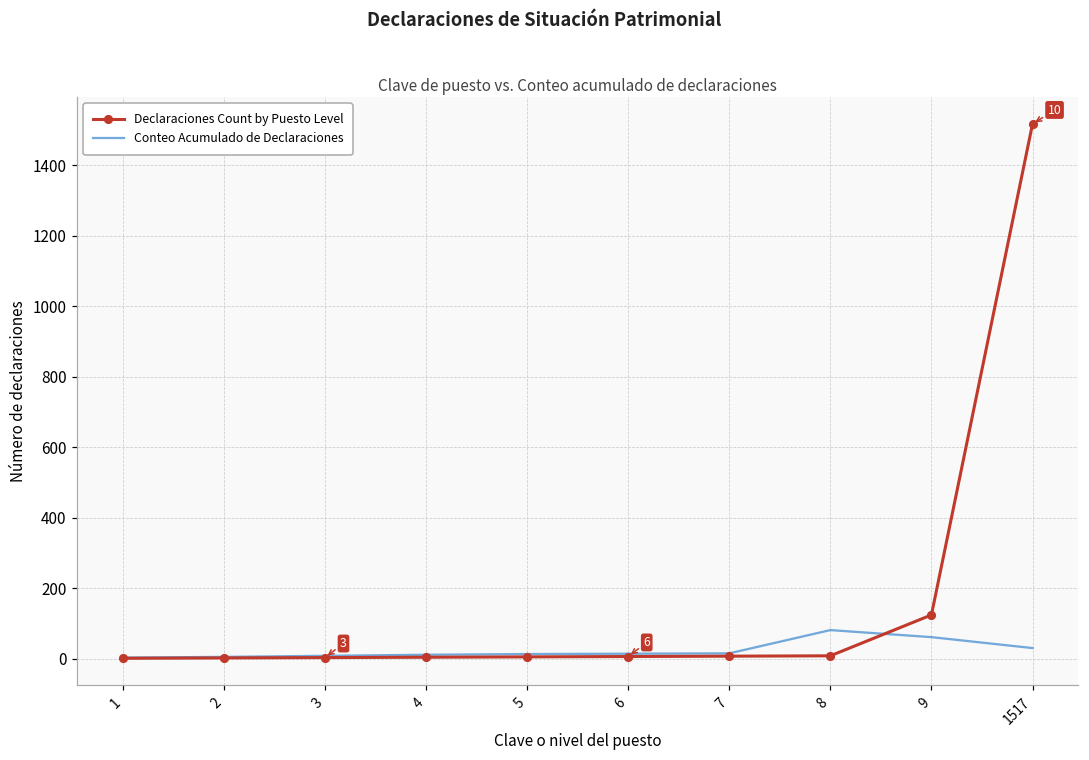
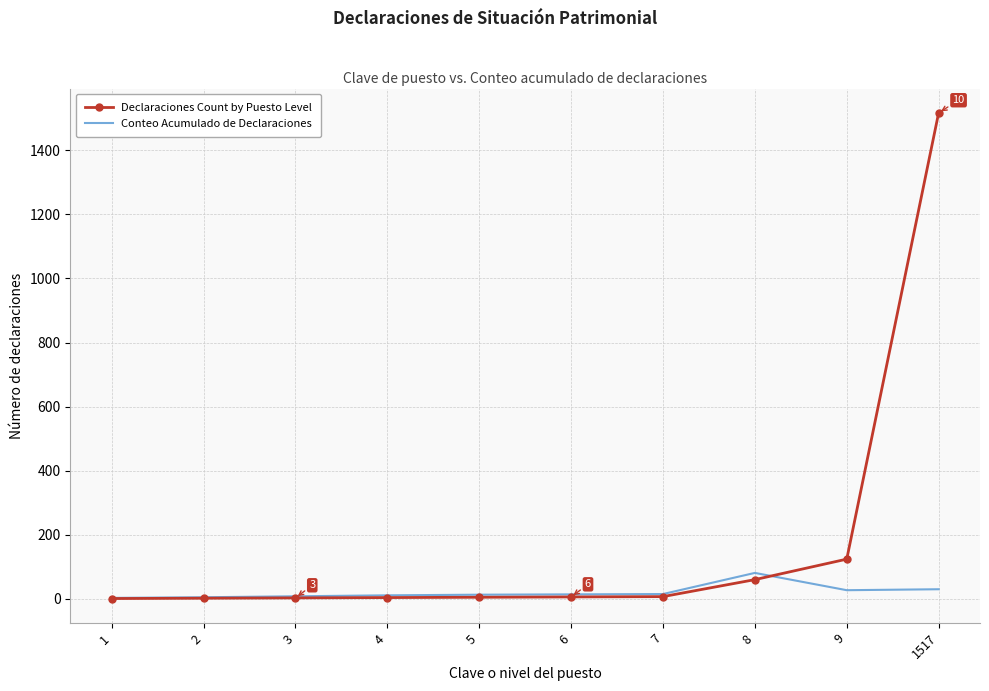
Declaraciones Count by Puesto Level, 8: 10 -> 60
Conteo Acumulado de Declaraciones, 9: 60 -> 30
